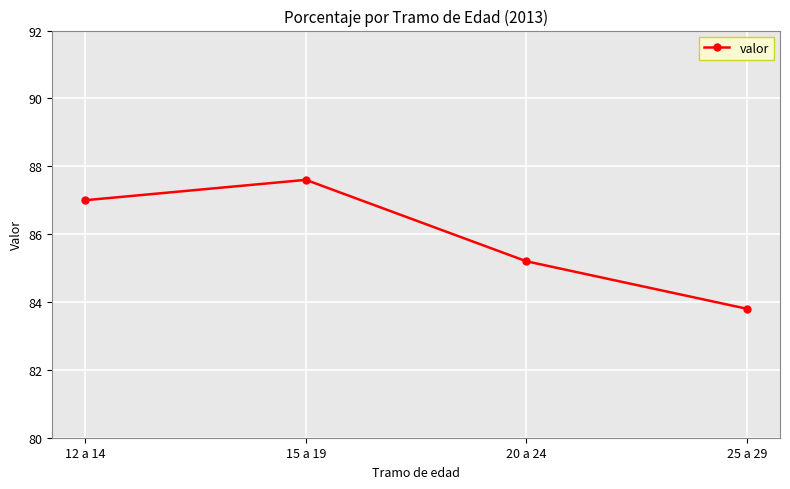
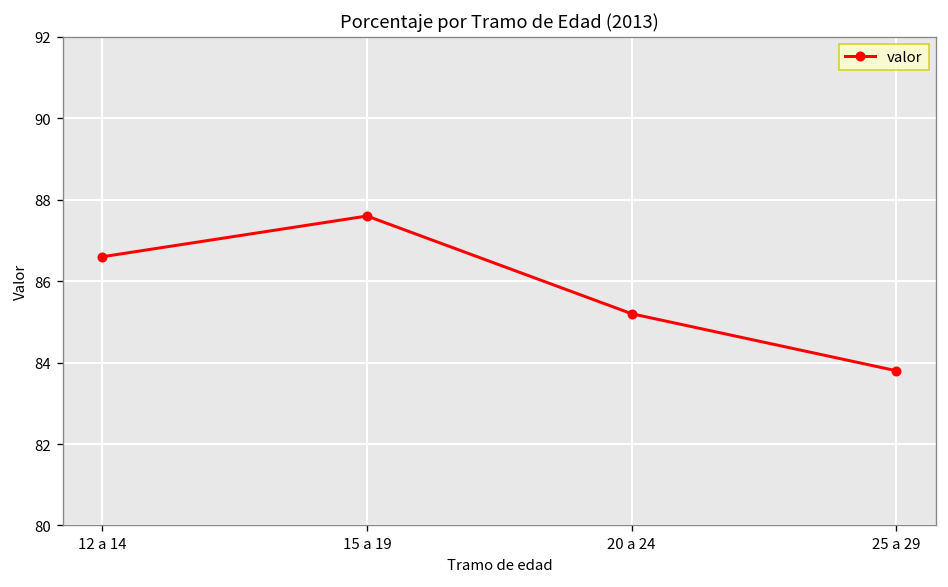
12 a 14: 87.0 -> 86.6
